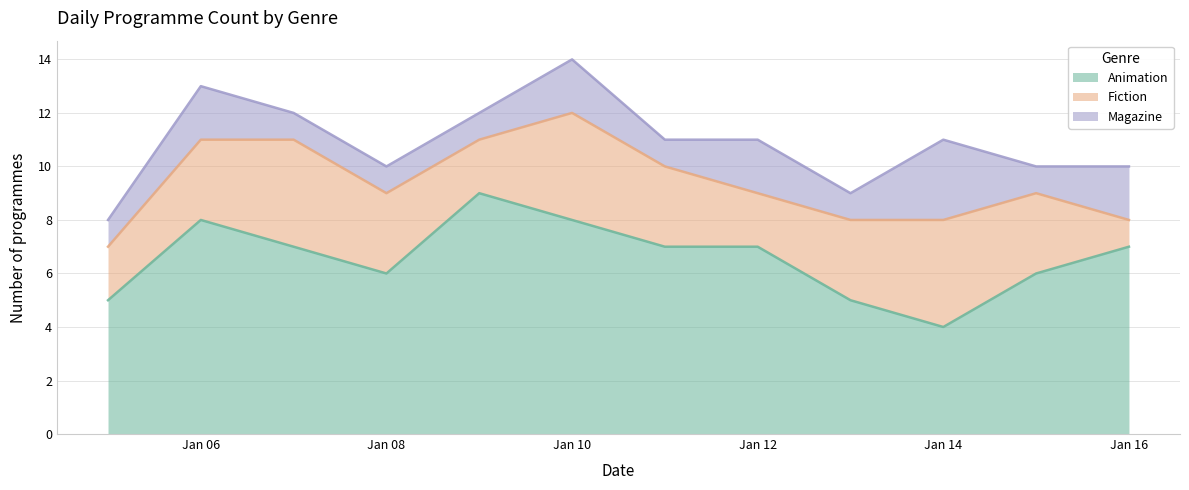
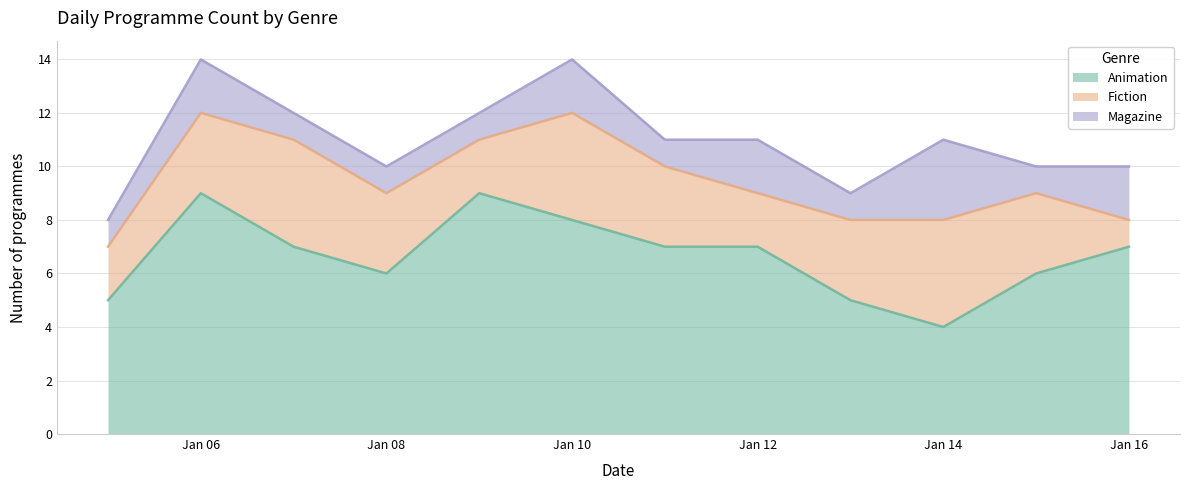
Animation, Jan 06: 8 -> 9
